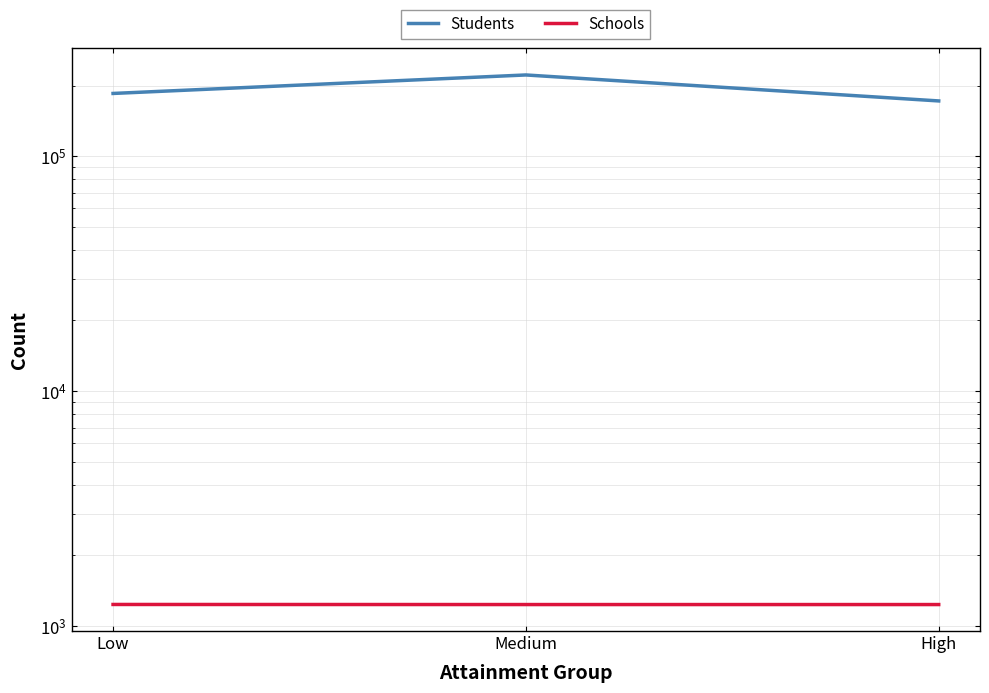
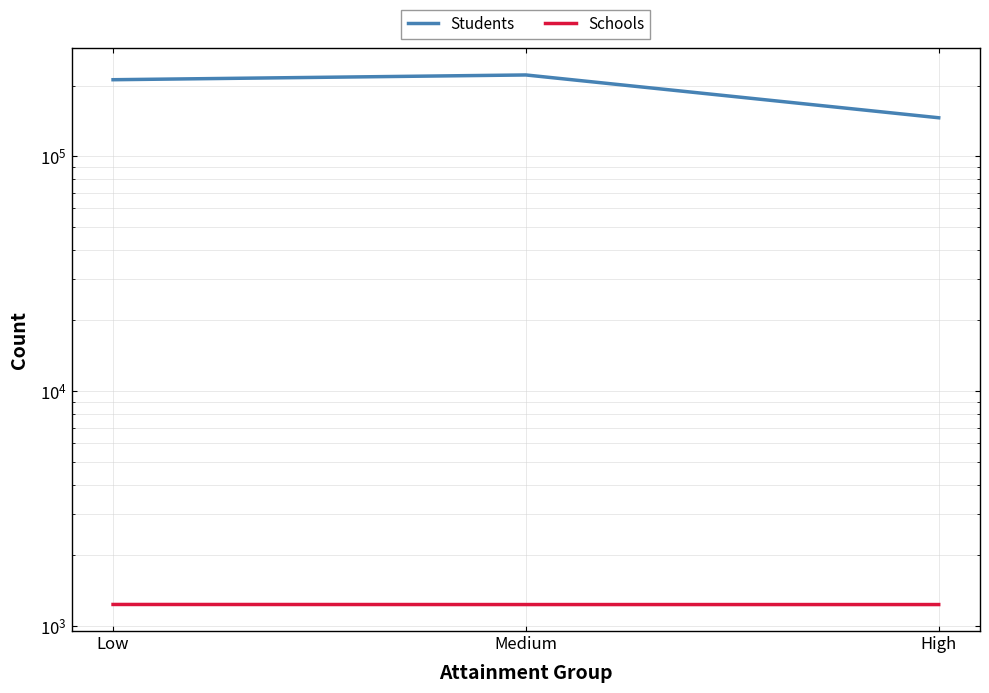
Students, Low: 190000 -> 210000
Students, High: 170000 -> 150000
